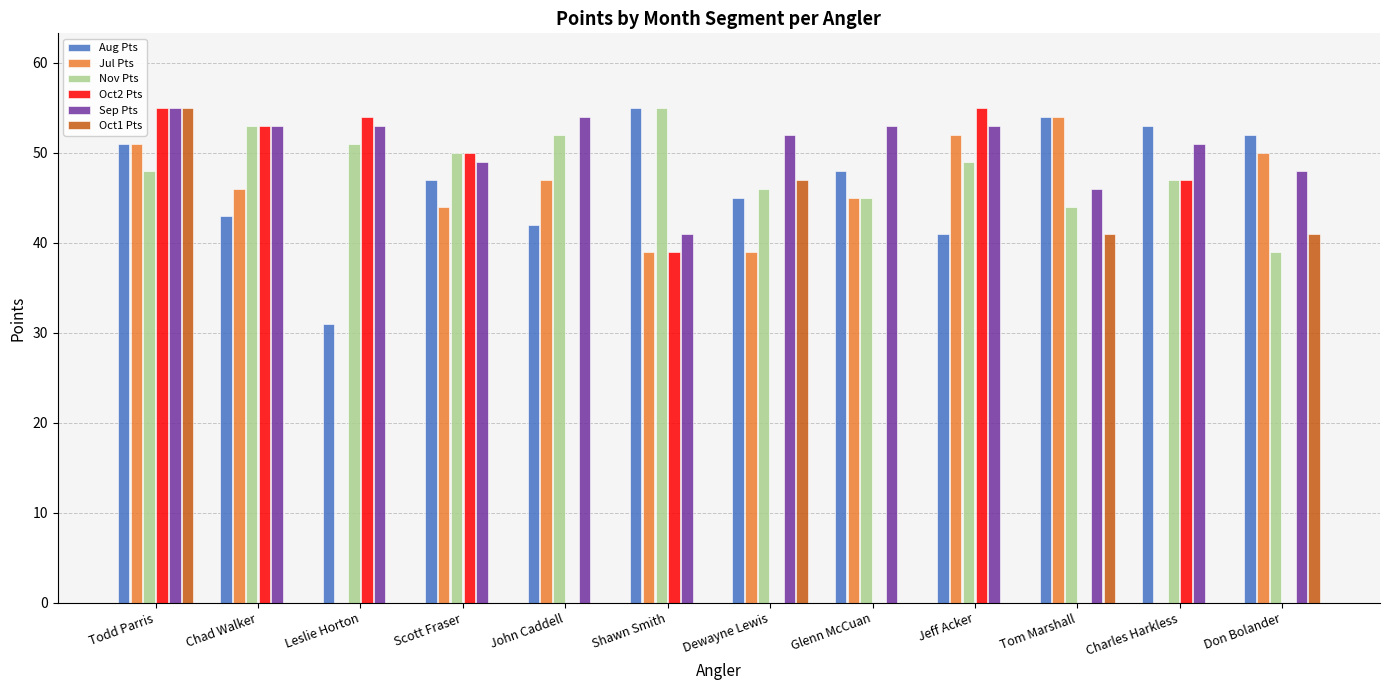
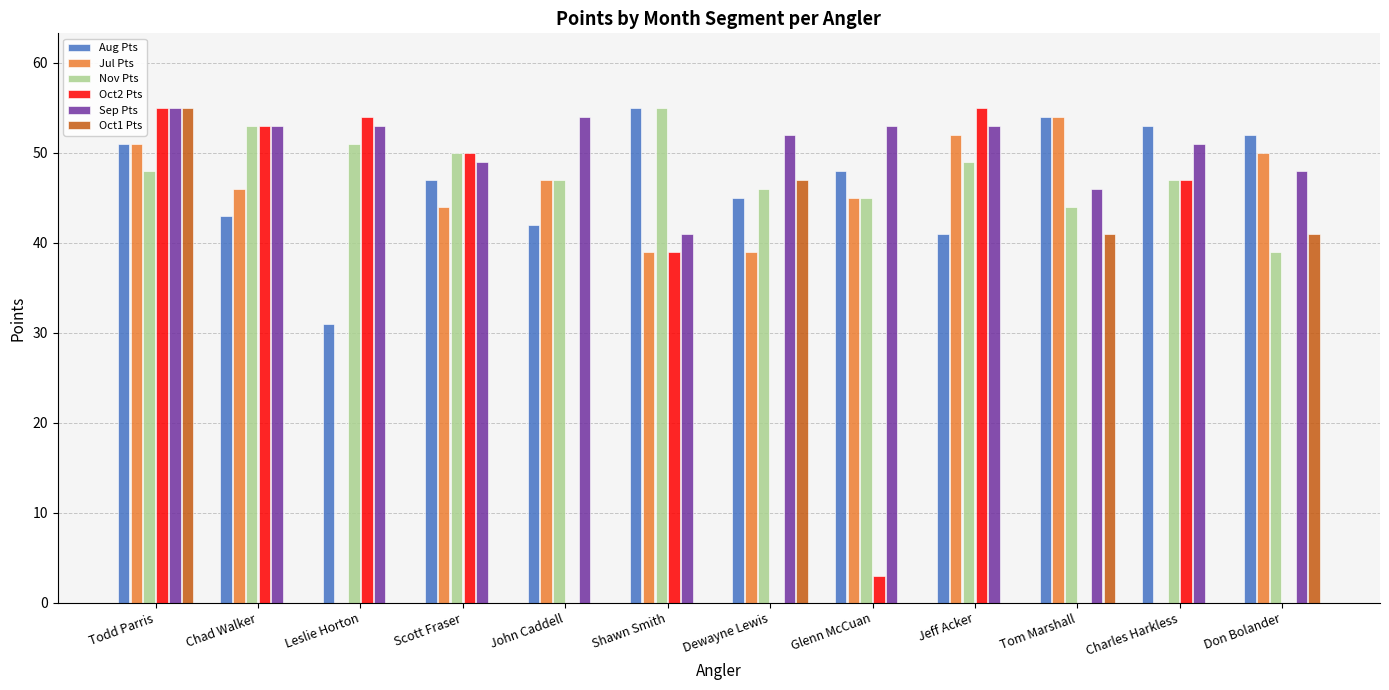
Nov Pts, John Caddell: 52 -> 47
Oct2 Pts, Glenn McCuan: 0 -> 3
